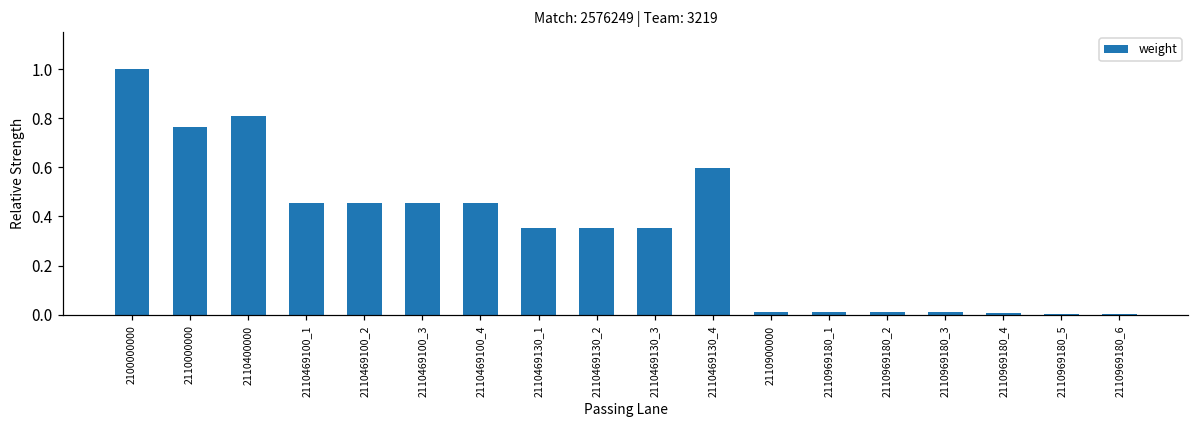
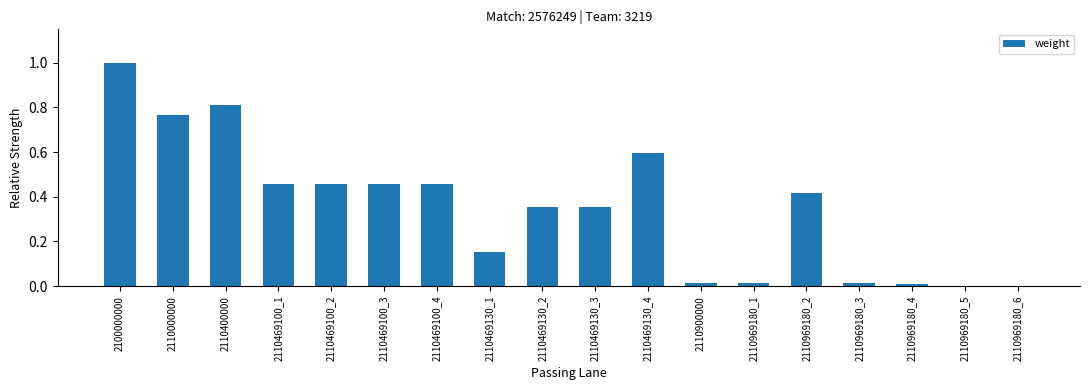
2110469130_1: 0.35 -> 0.15
2110969180_2: 0.01 -> 0.42
